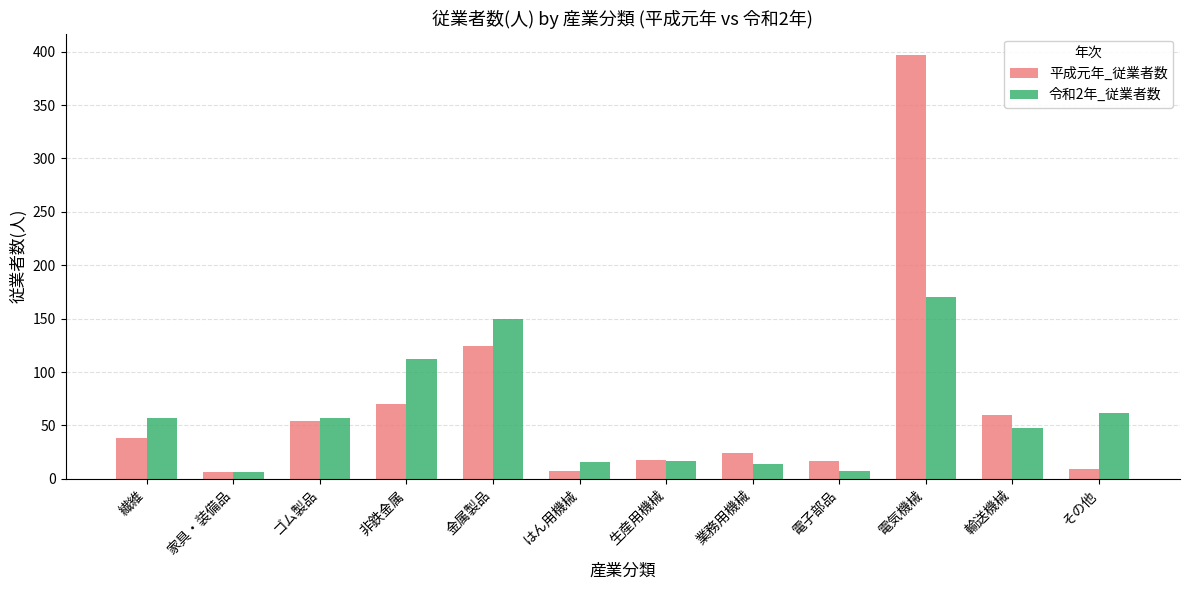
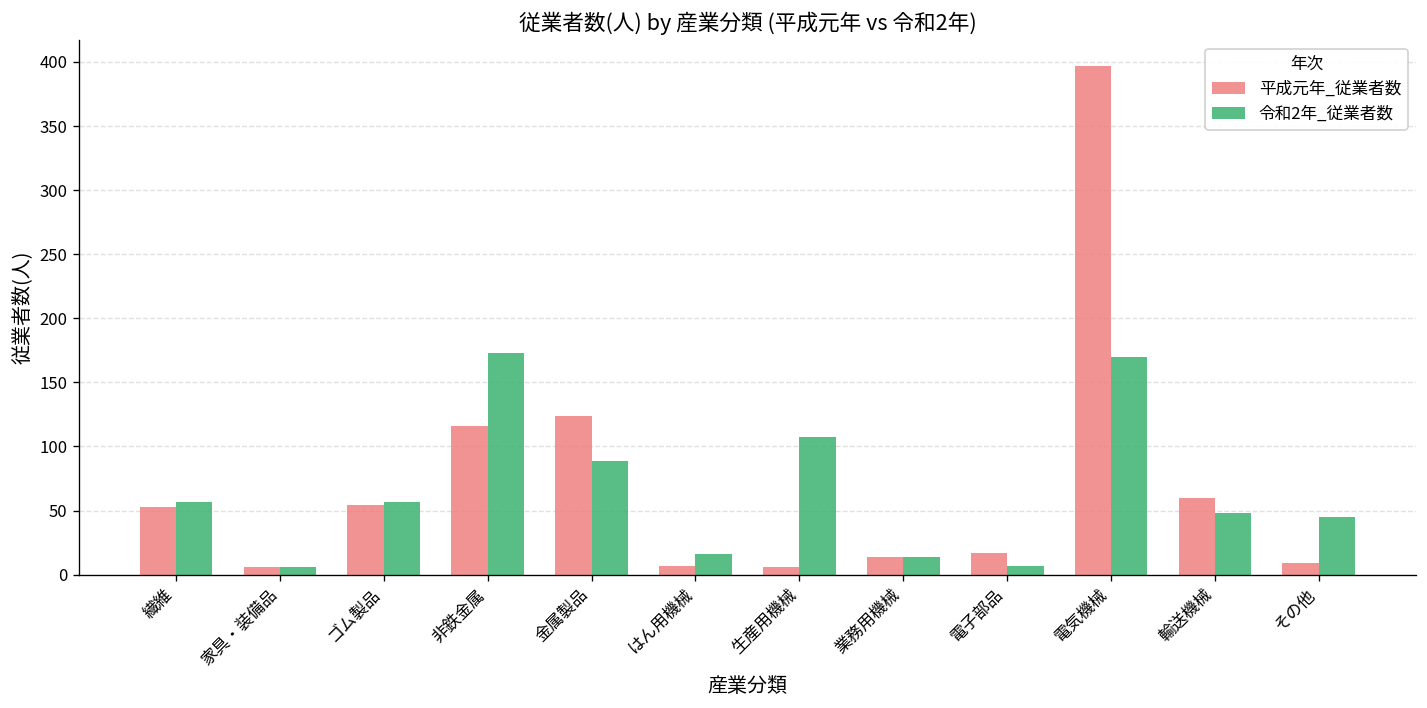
平成元年_従業者数, 繊維: 38 -> 53
平成元年_従業者数, 非鉄金属: 70 -> 116
令和2年_従業者数, 非鉄金属: 112 -> 173
令和2年_従業者数, 金属製品: 150 -> 89
平成元年_従業者数, 生産用機械: 18 -> 6
令和2年_従業者数, 生産用機械: 17 -> 107
平成元年_従業者数, 業務用機械: 24 -> 14
令和2年_従業者数, その他: 62 -> 45
